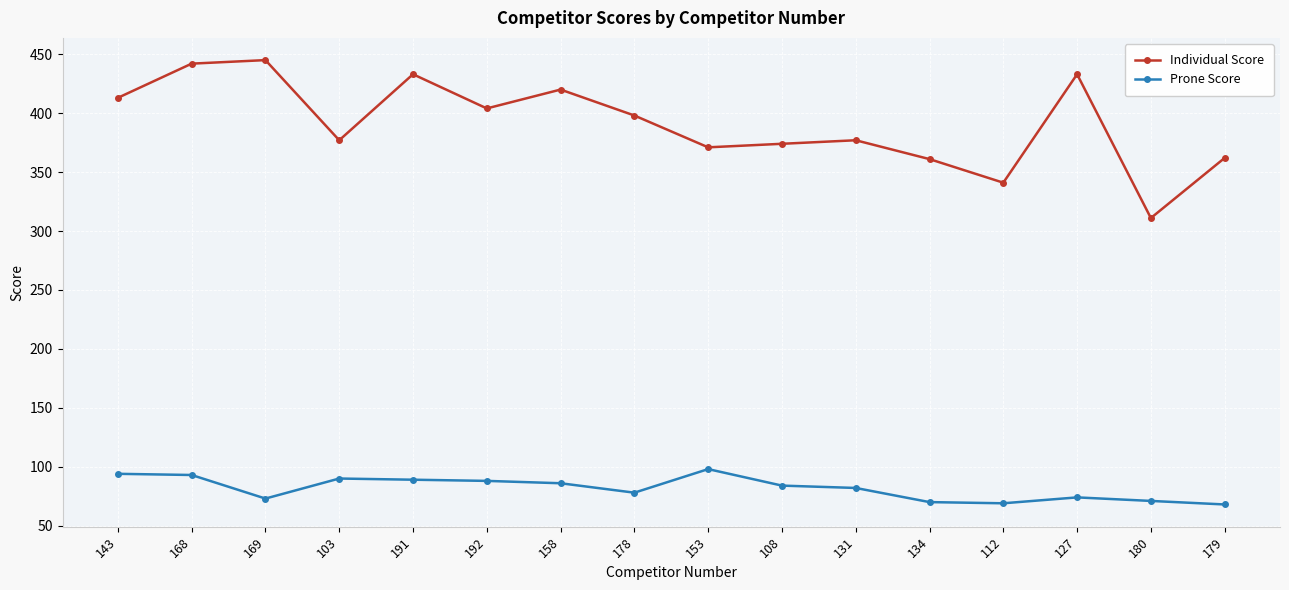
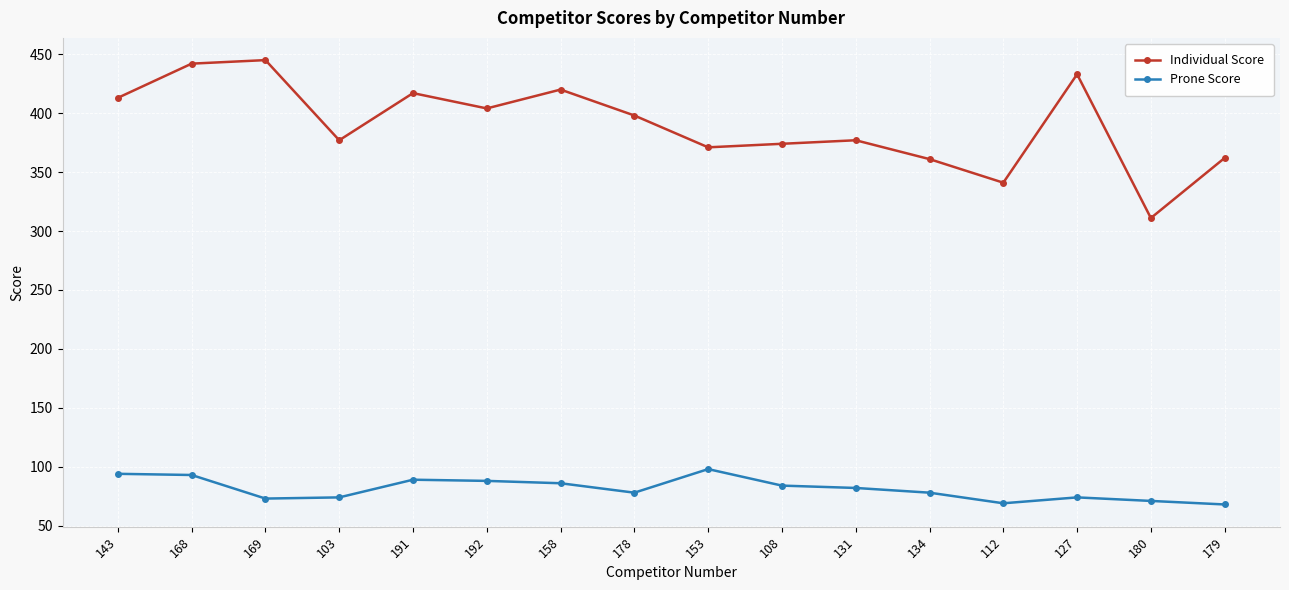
Prone Score, 103: 90 -> 74
Individual Score, 191: 433 -> 417
Prone Score, 134: 70 -> 78
